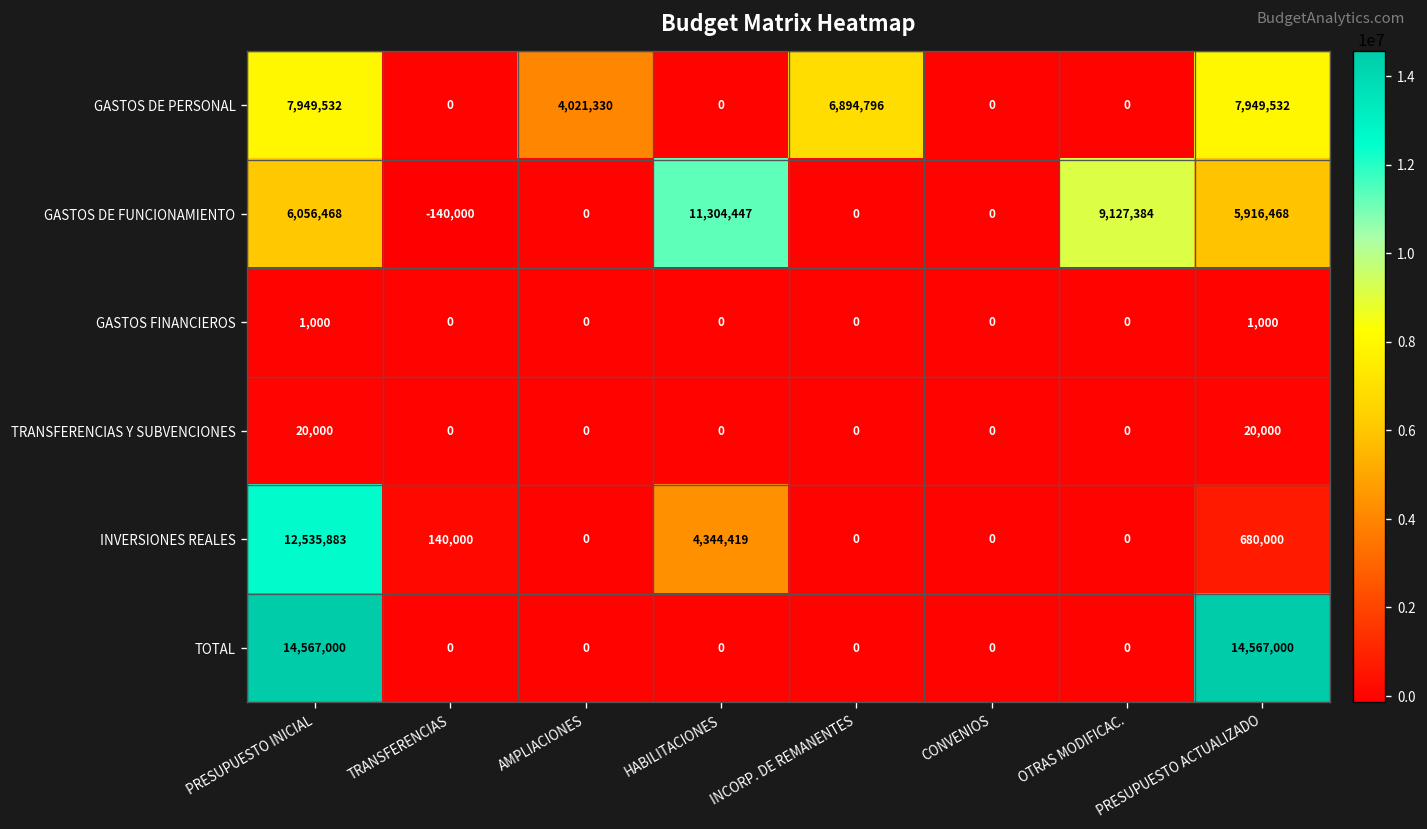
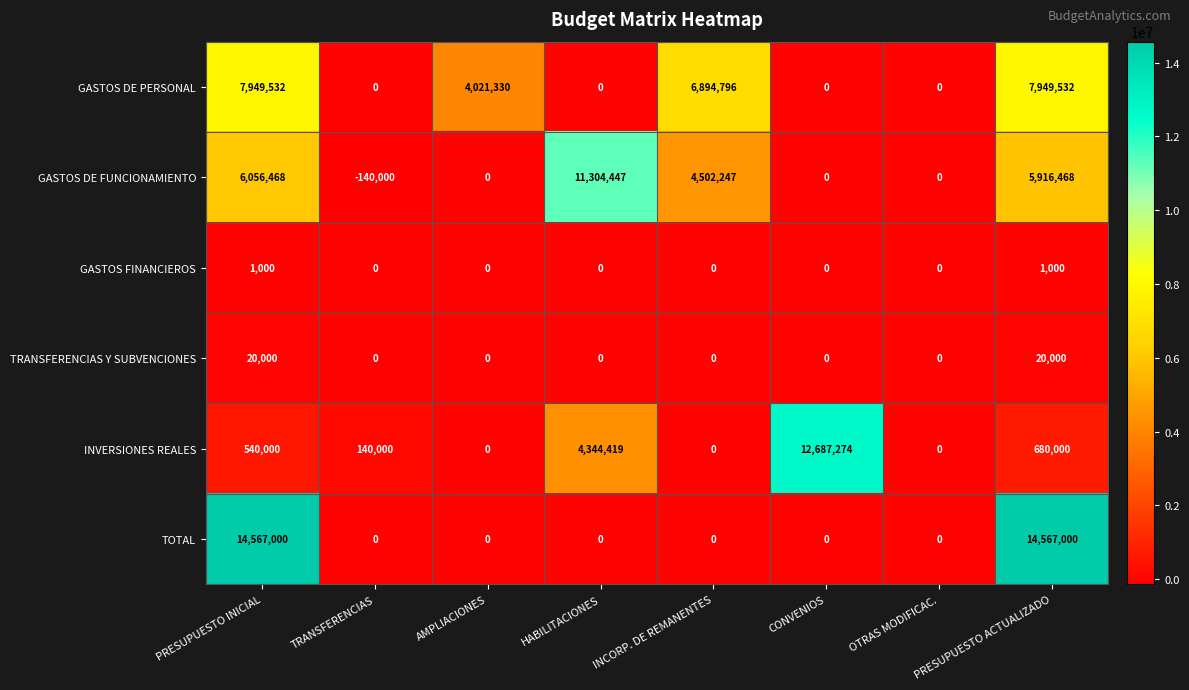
GASTOS DE FUNCIONAMIENTO, INCORP. DE REMANENTES: 0 -> 4,502,247
GASTOS DE FUNCIONAMIENTO, OTRAS MODIFICAC.: 9,127,384 -> 0
INVERSIONES REALES, PRESUPUESTO INICIAL: 12,535,883 -> 540,000
INVERSIONES REALES, CONVENIOS: 0 -> 12,687,274
